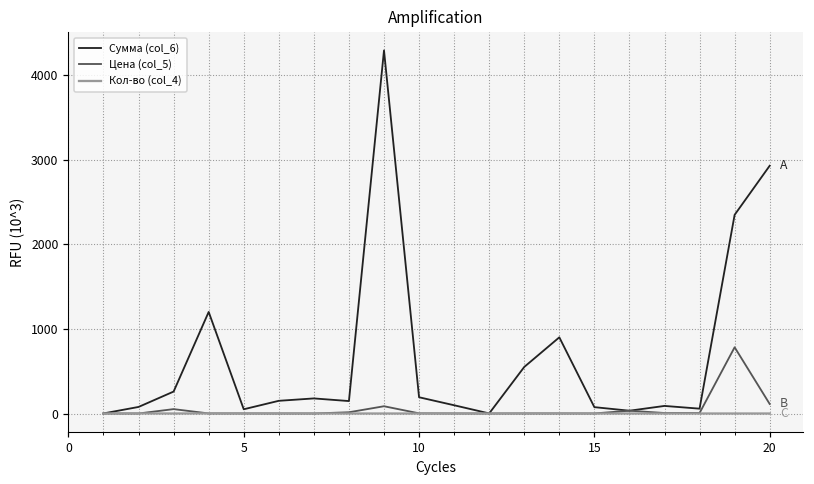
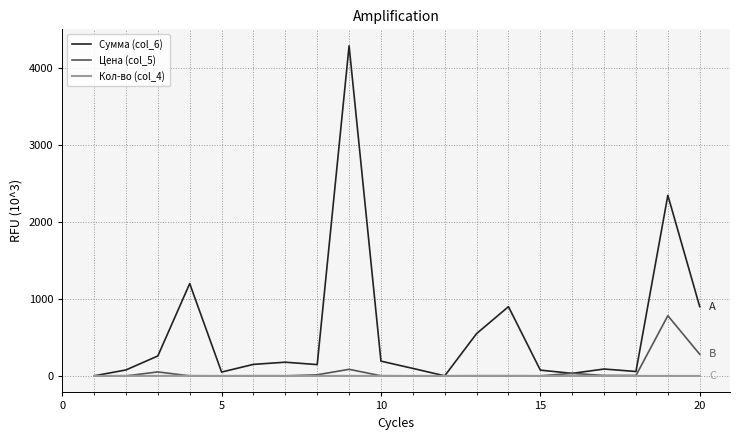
Сумма (col_6), 20: 2900 -> 900
Цена (col_5), 20: 100 -> 300
